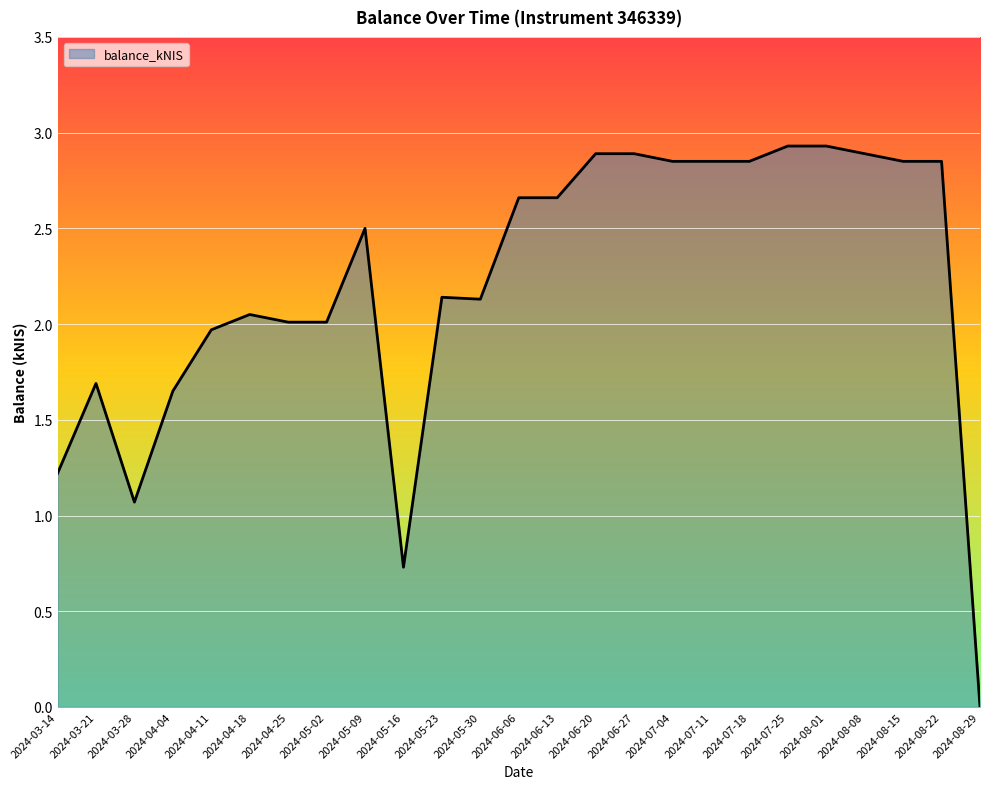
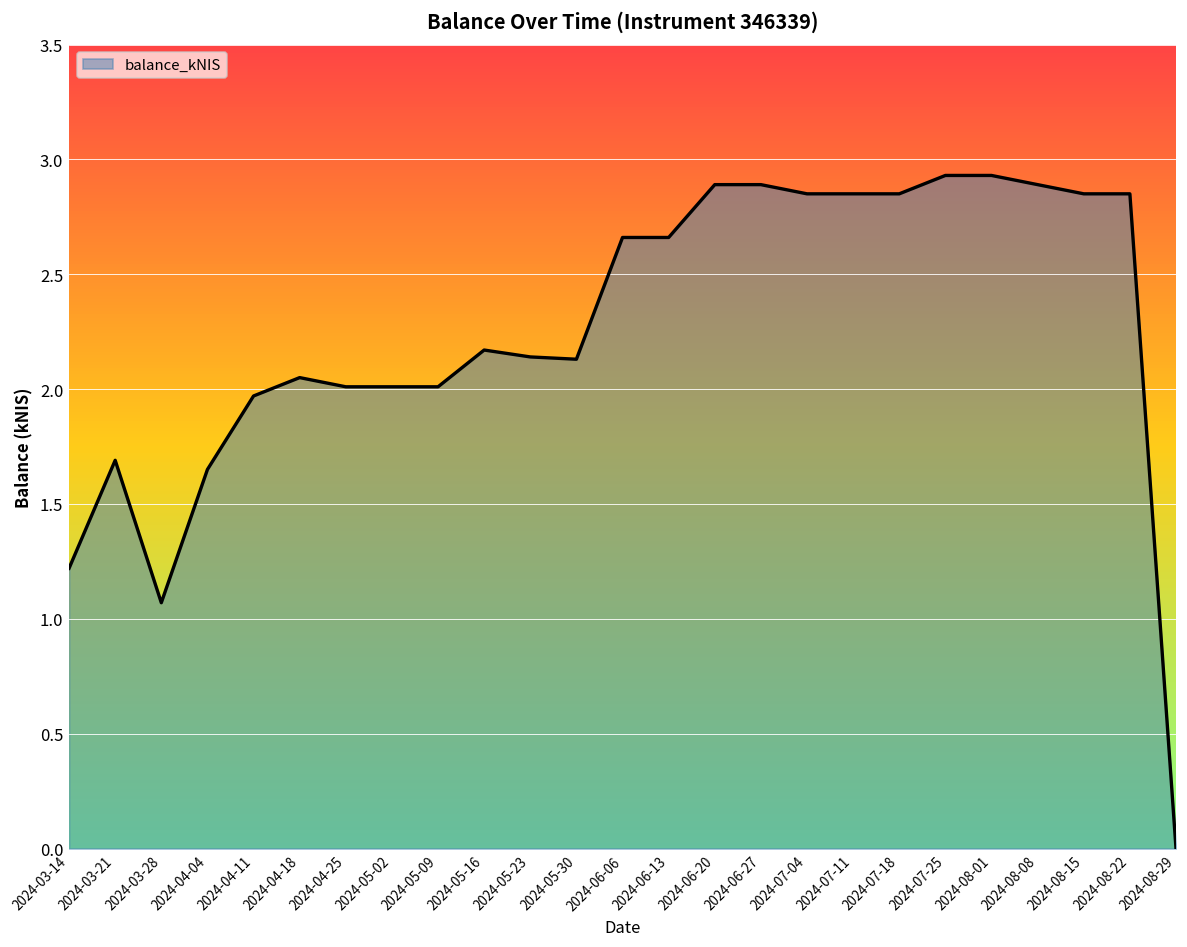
2024-05-09: 2.50 -> 2.01
2024-05-16: 0.73 -> 2.17
